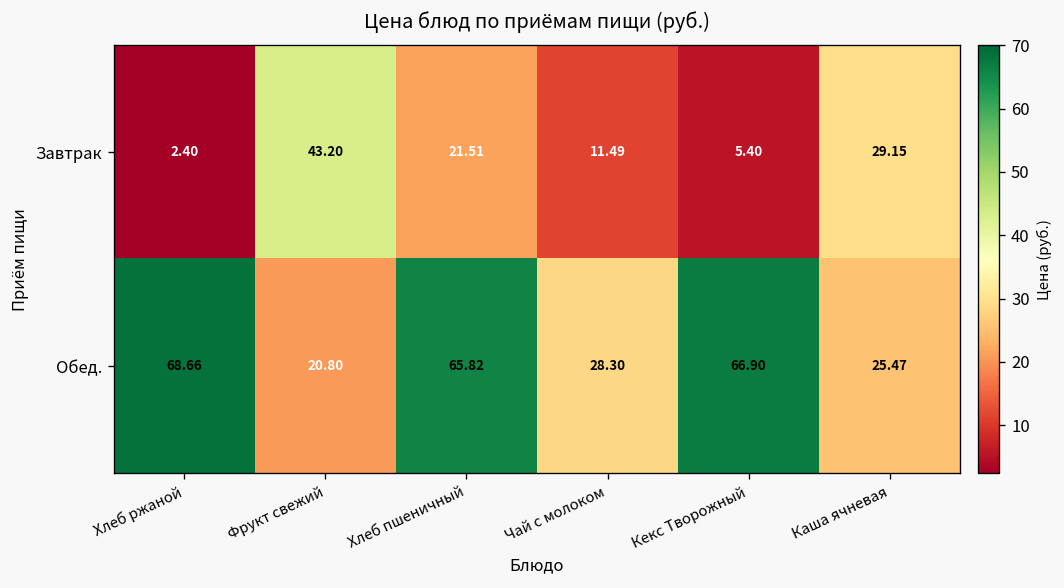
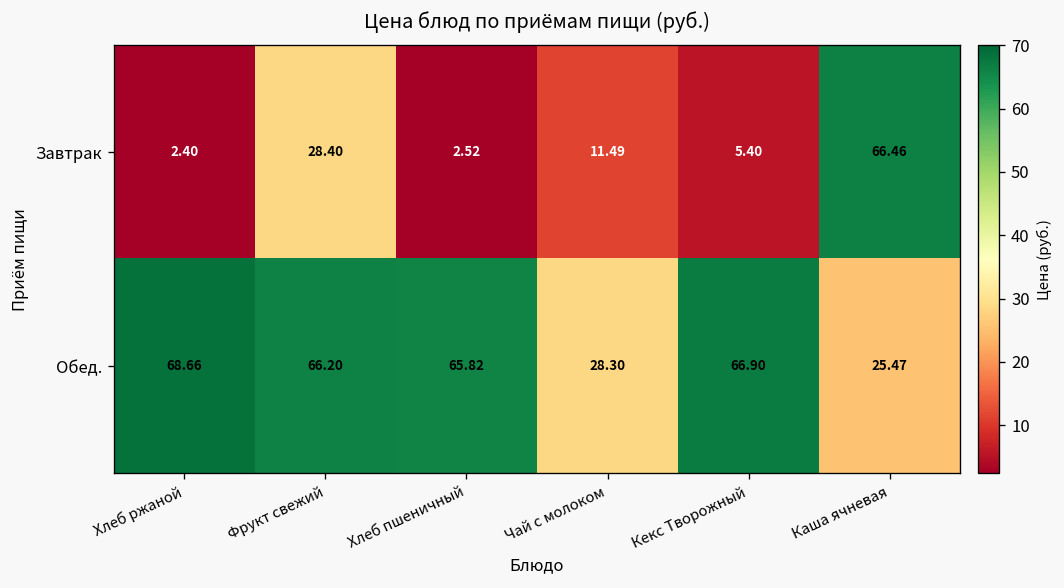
Завтрак, Фрукт свежий: 43.20 -> 28.40
Завтрак, Хлеб пшеничный: 21.51 -> 2.52
Завтрак, Каша ячневая: 29.15 -> 66.46
Обед., Фрукт свежий: 20.80 -> 66.20
